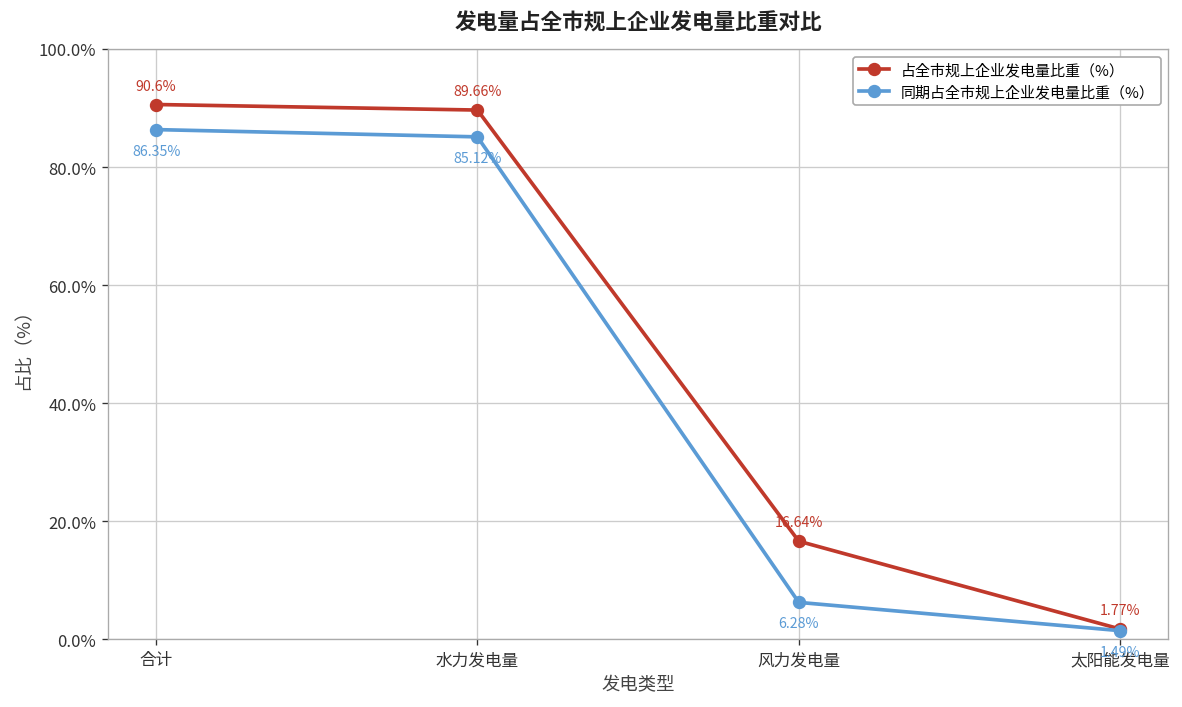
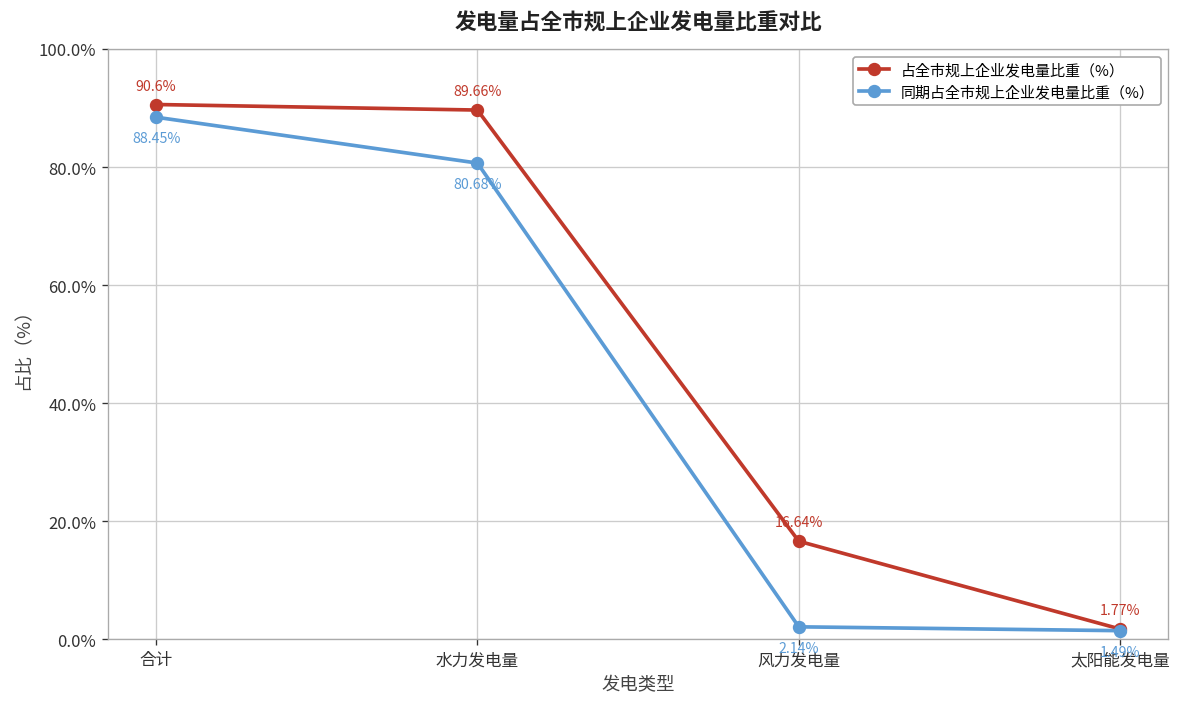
同期占全市规上企业发电量比重（%）, 合计: 86.35% -> 88.45%
同期占全市规上企业发电量比重（%）, 水力发电量: 85.12% -> 80.68%
同期占全市规上企业发电量比重（%）, 风力发电量: 6.28% -> 2.14%
